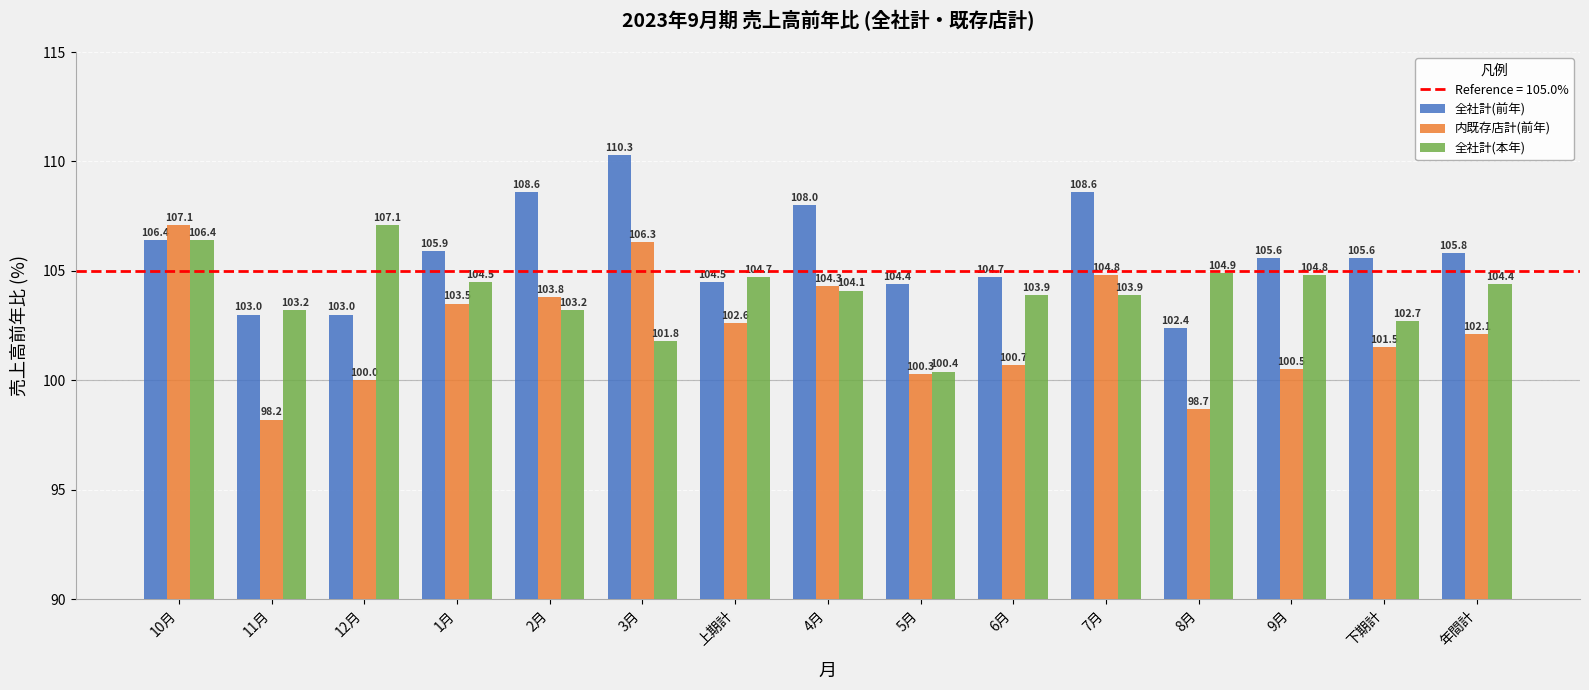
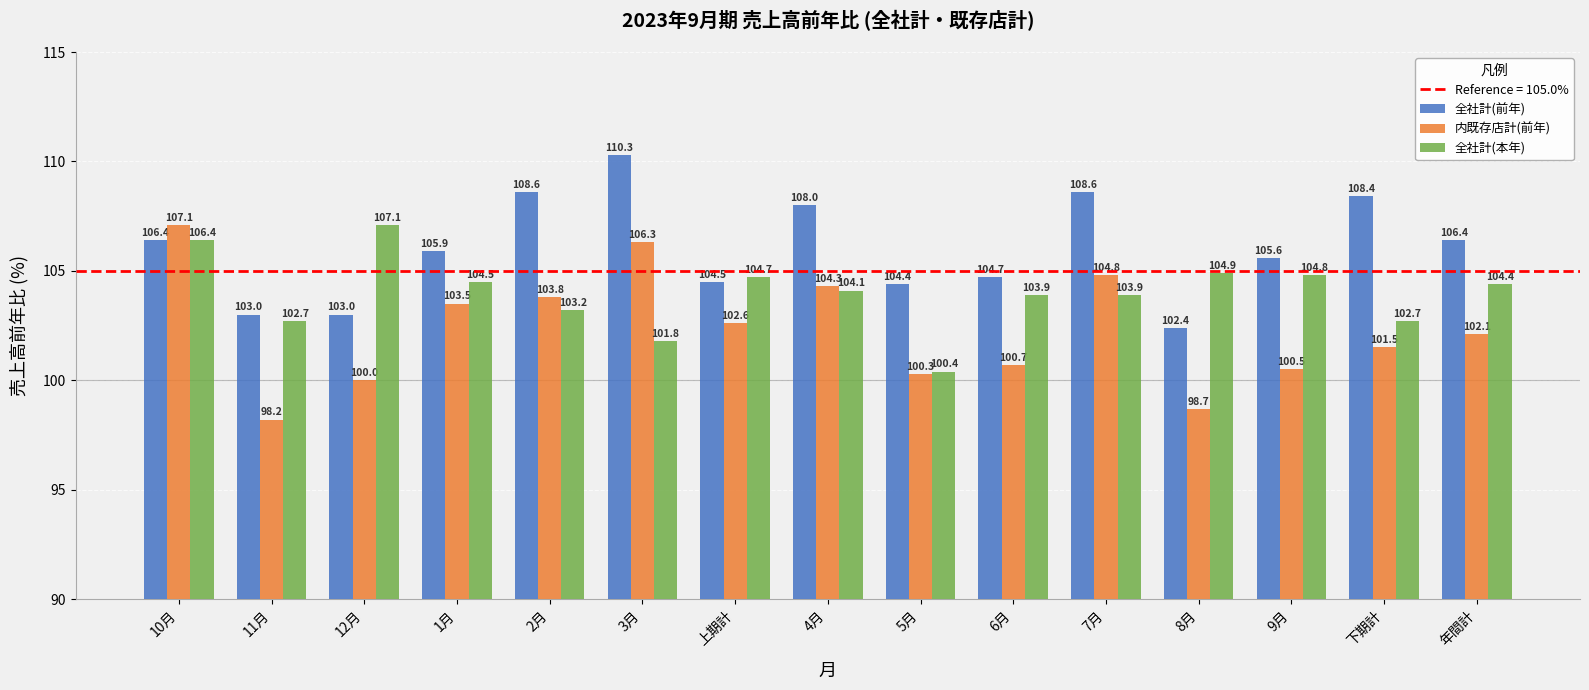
全社計(本年), 11月: 103.2 -> 102.7
全社計(前年), 下期計: 105.6 -> 108.4
全社計(前年), 年間計: 105.8 -> 106.4
